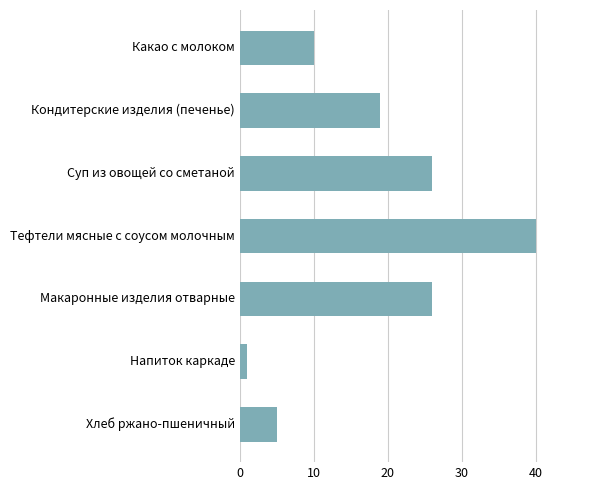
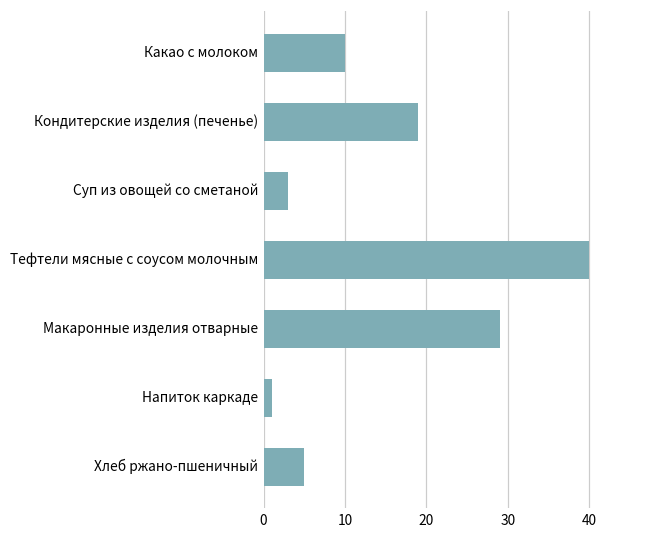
Суп из овощей со сметаной: 26 -> 3
Макаронные изделия отварные: 26 -> 29
